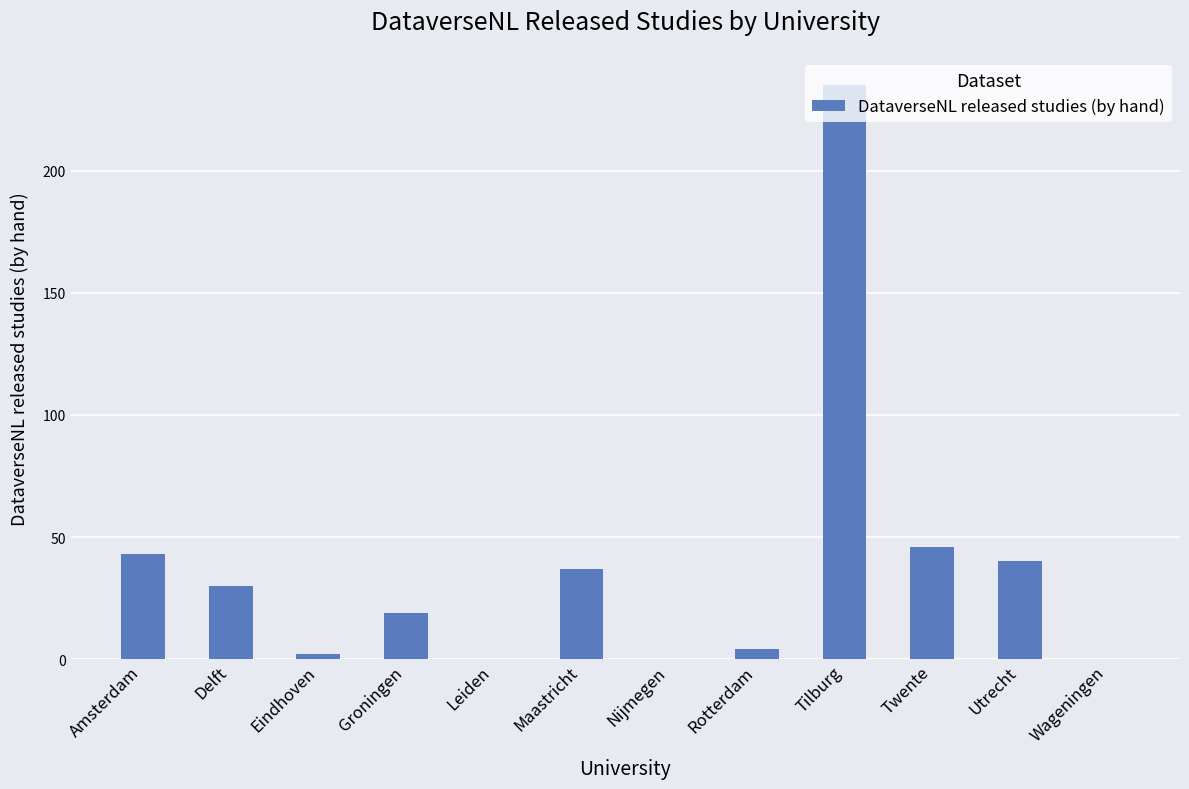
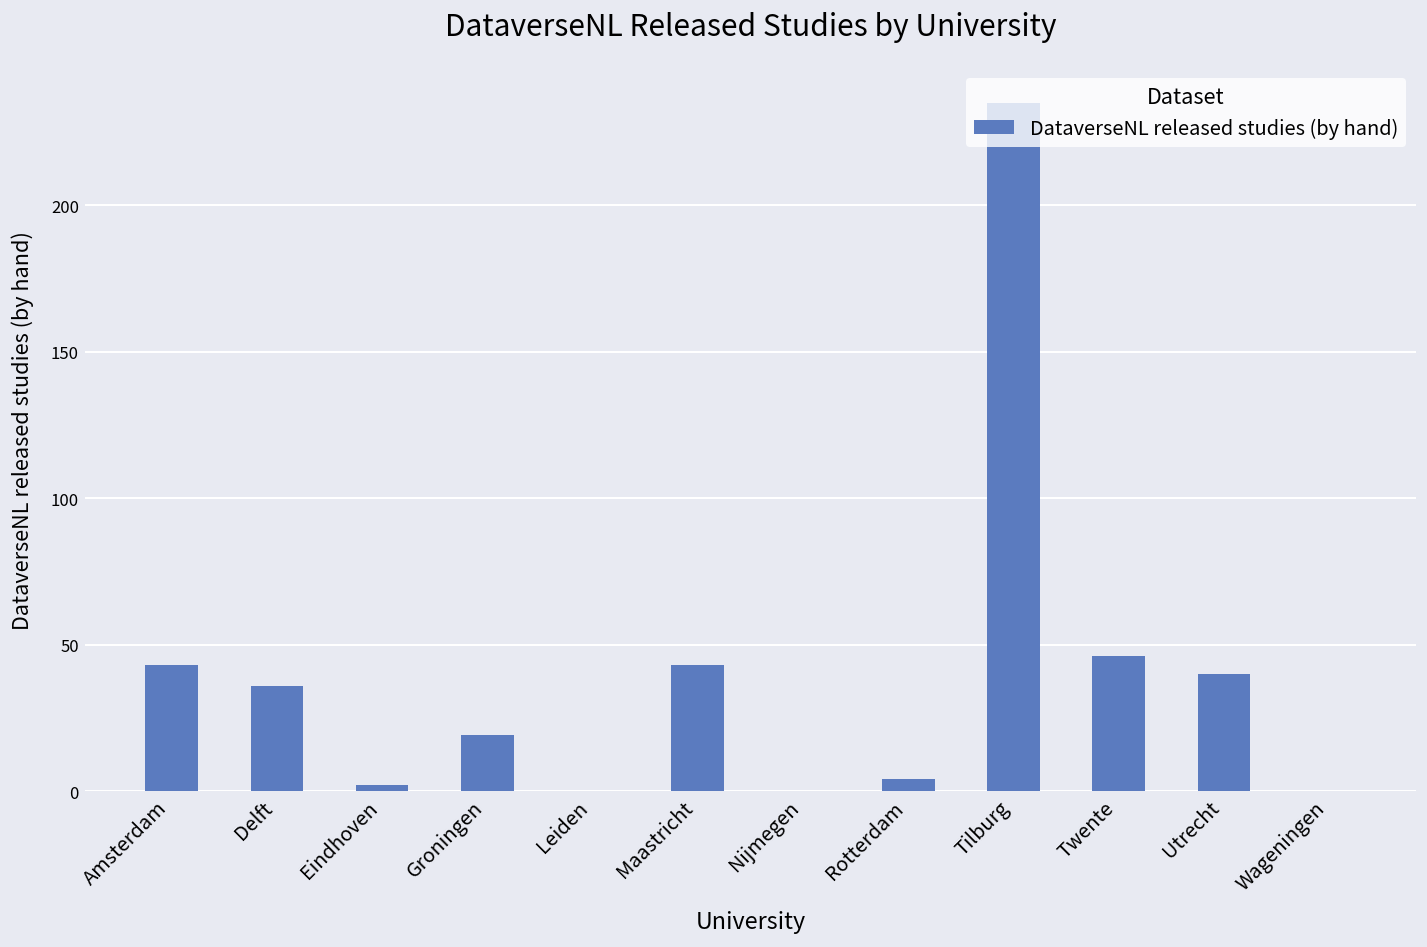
Delft: 30 -> 36
Maastricht: 37 -> 43
